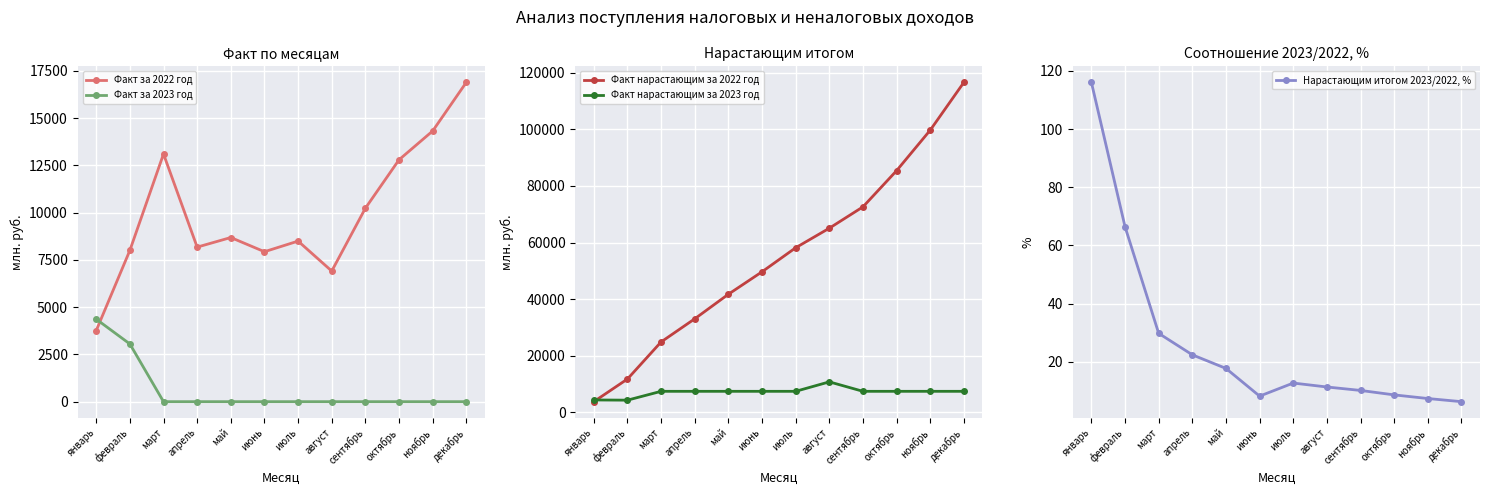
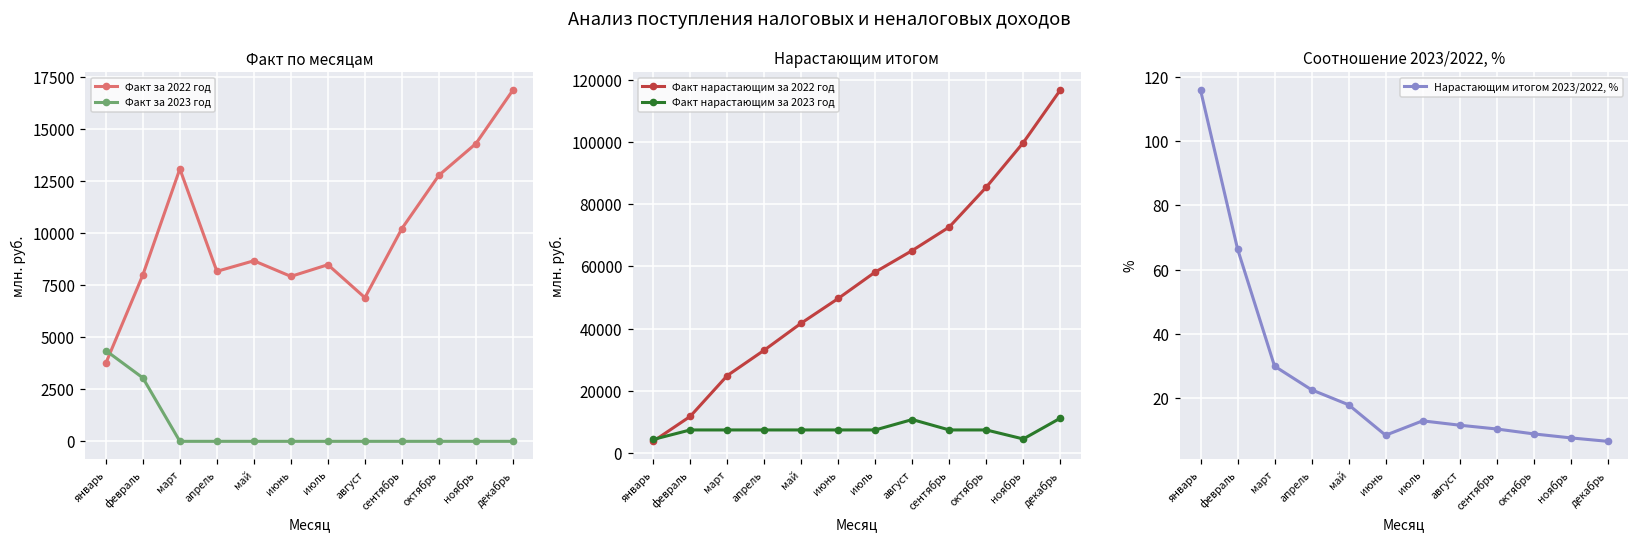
Нарастающим итогом, Факт нарастающим за 2023 год, февраль: 4000 -> 7000
Нарастающим итогом, Факт нарастающим за 2023 год, ноябрь: 7000 -> 5000
Нарастающим итогом, Факт нарастающим за 2023 год, декабрь: 7000 -> 11000
